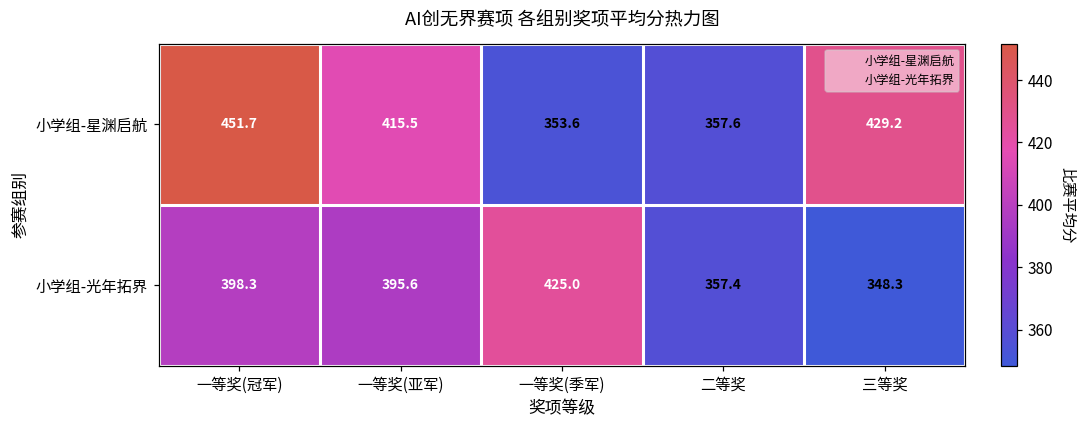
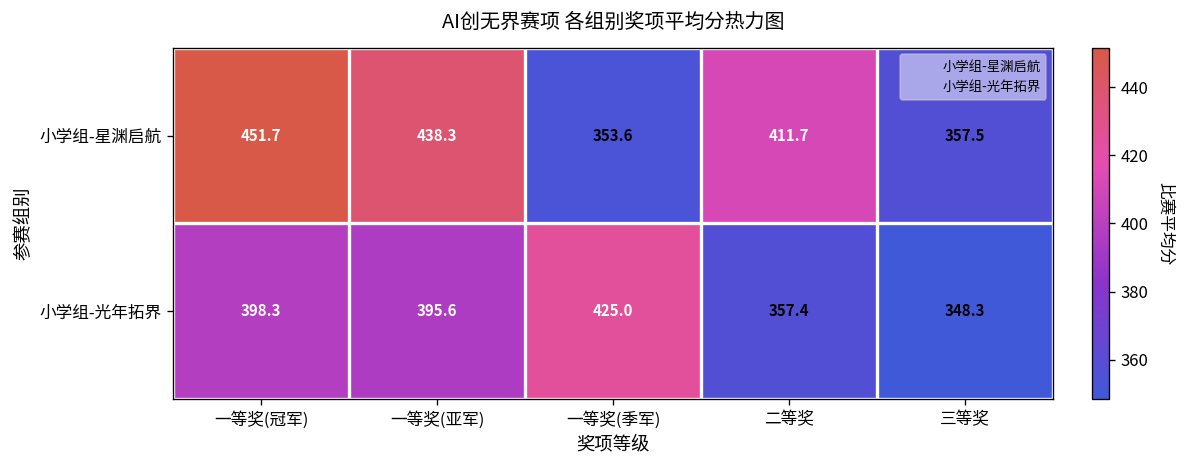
小学组-星渊启航, 一等奖(亚军): 415.5 -> 438.3
小学组-星渊启航, 二等奖: 357.6 -> 411.7
小学组-星渊启航, 三等奖: 429.2 -> 357.5
